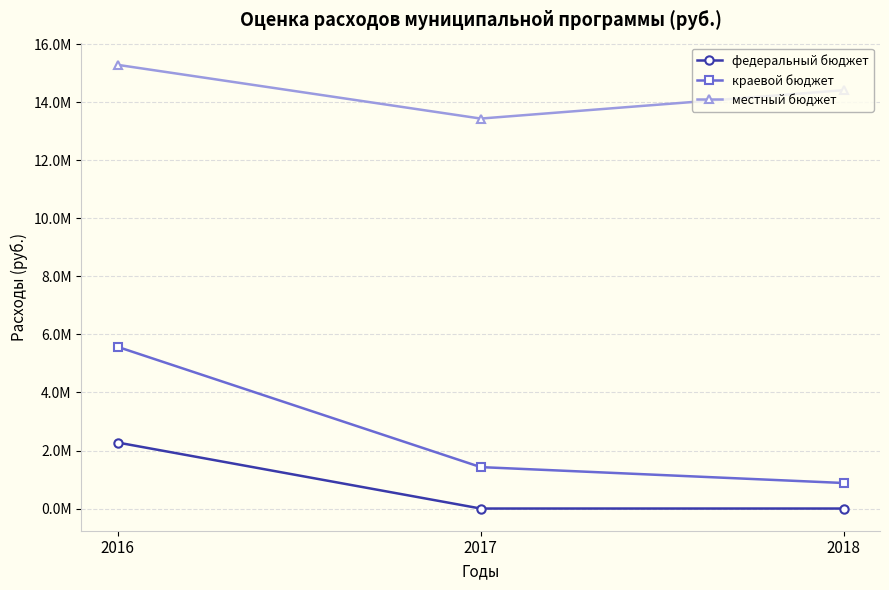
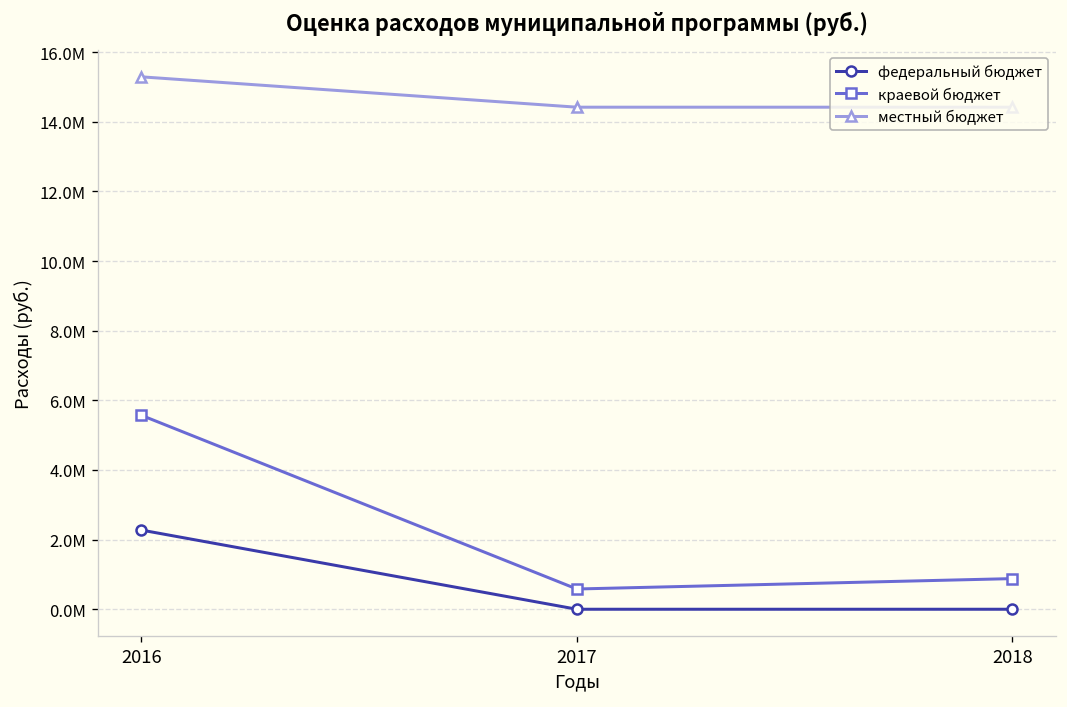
краевой бюджет, 2017: 1.4М -> 0.6М
местный бюджет, 2017: 13.4М -> 14.4М
